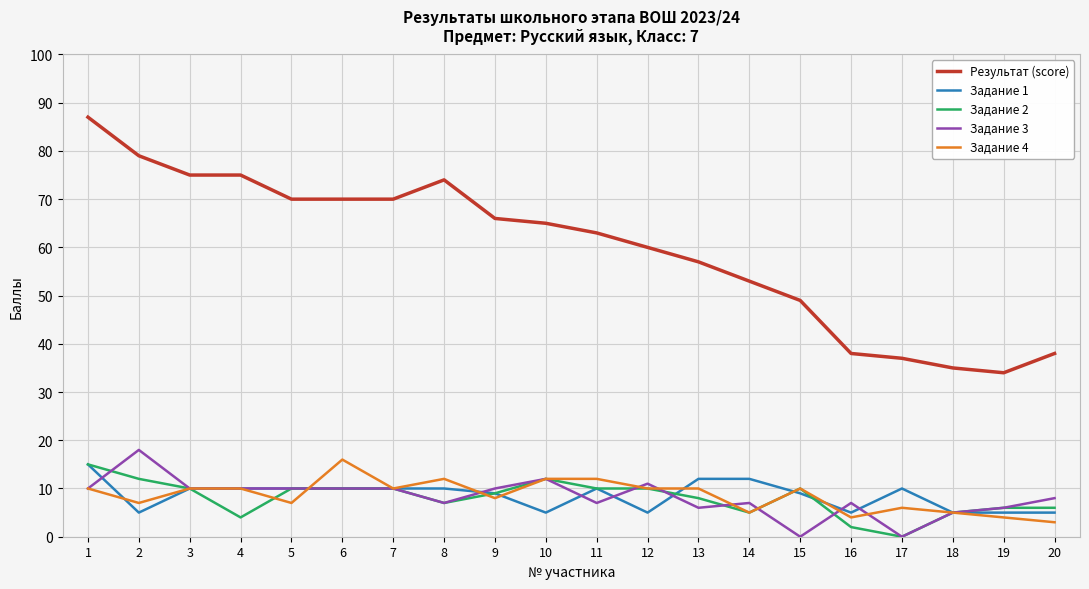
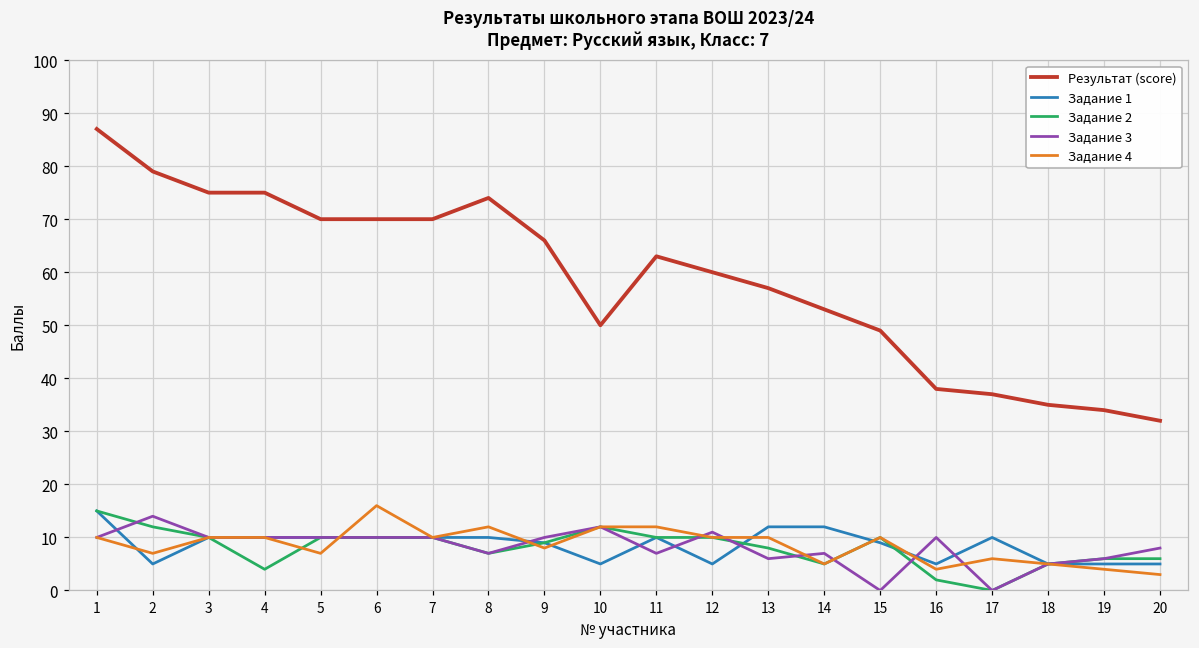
Задание 3, 2: 18 -> 14
Результат (score), 10: 65 -> 50
Задание 3, 16: 7 -> 10
Результат (score), 20: 38 -> 32
